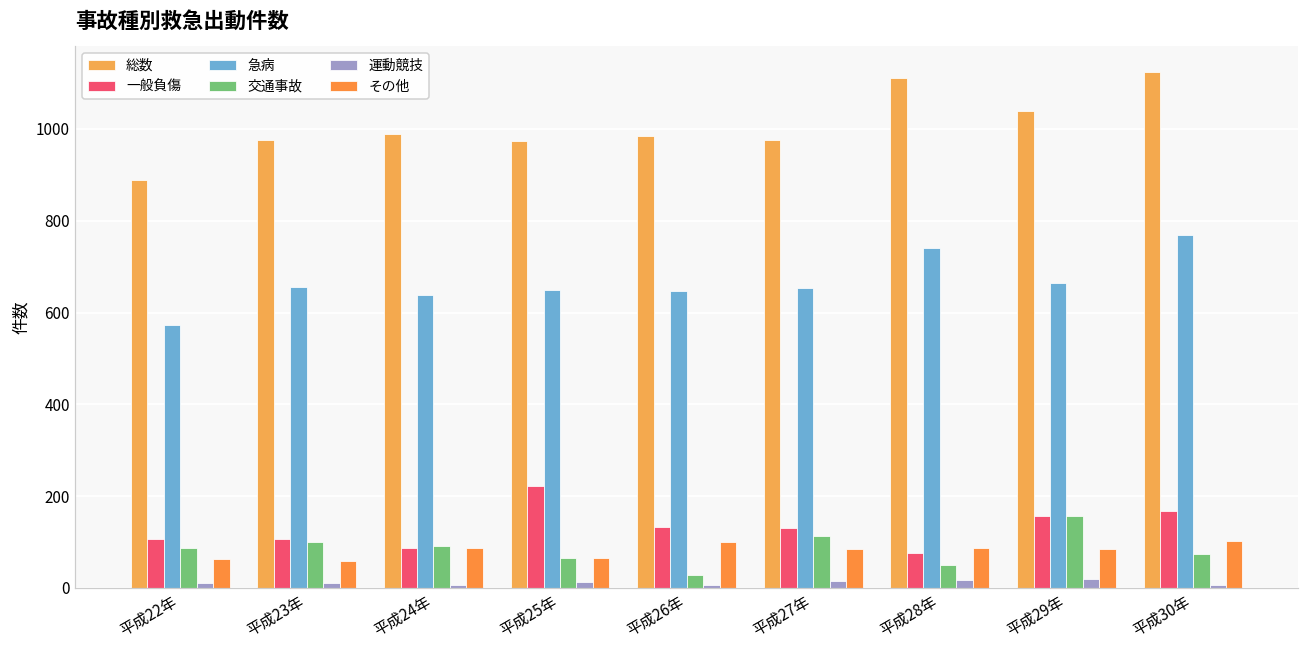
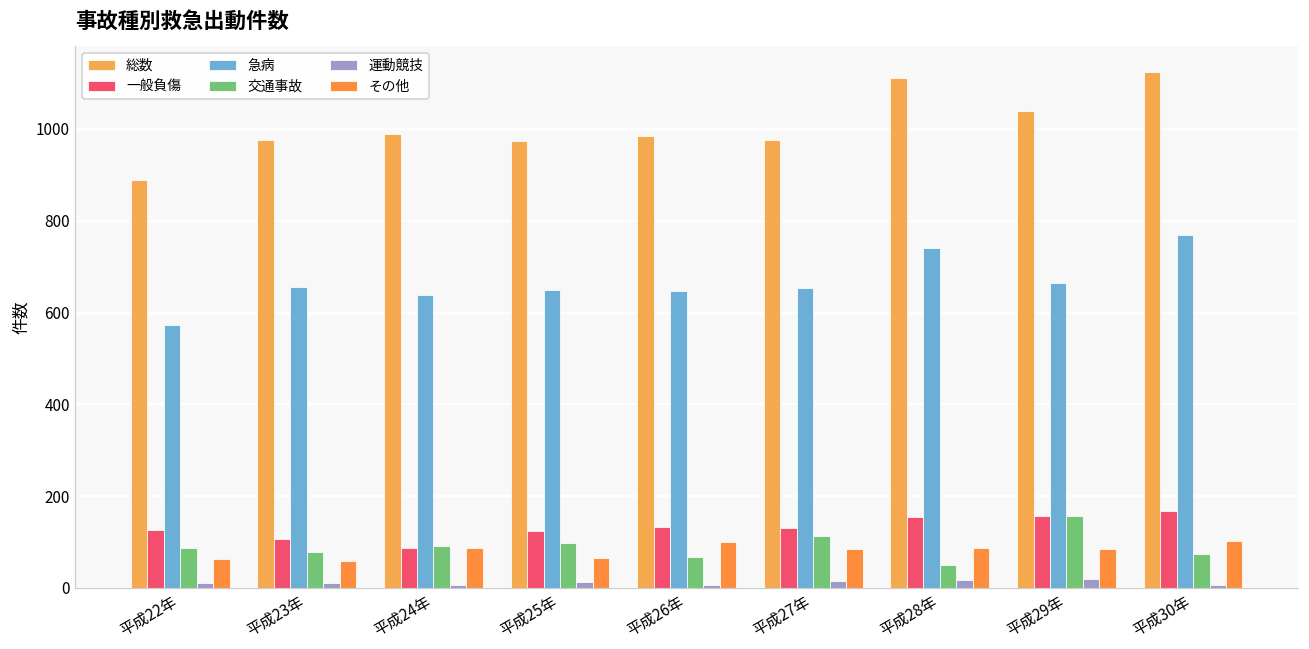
一般負傷, 平成22年: 110 -> 130
交通事故, 平成23年: 100 -> 80
一般負傷, 平成25年: 220 -> 120
交通事故, 平成25年: 70 -> 100
交通事故, 平成26年: 30 -> 70
一般負傷, 平成28年: 80 -> 160
